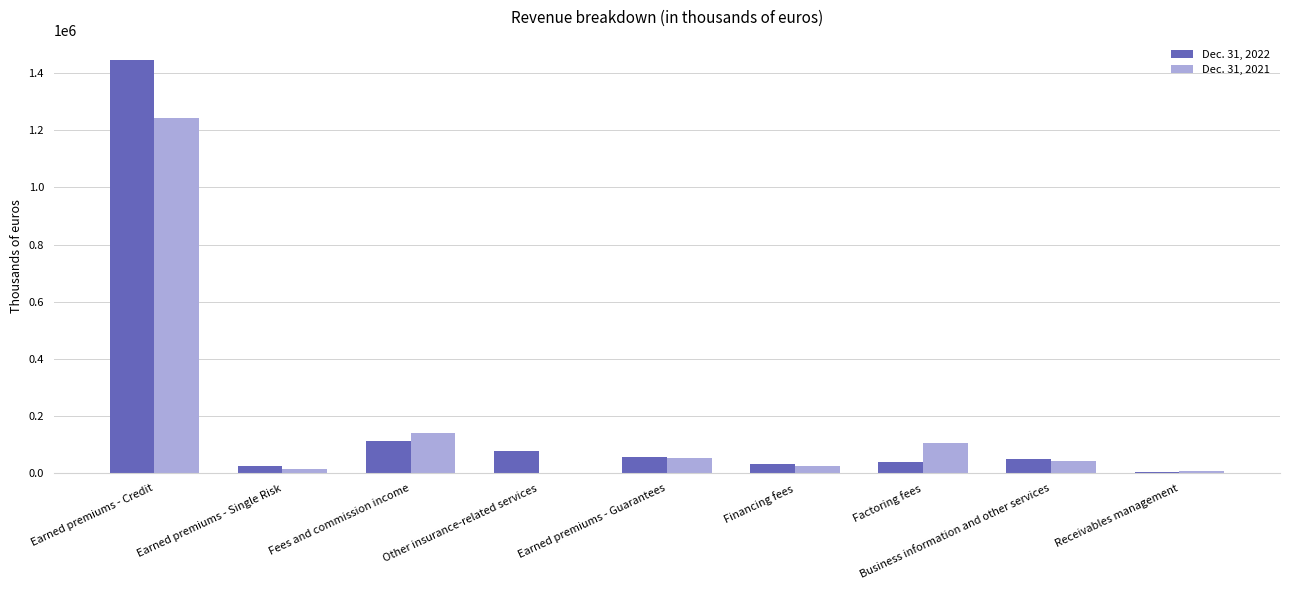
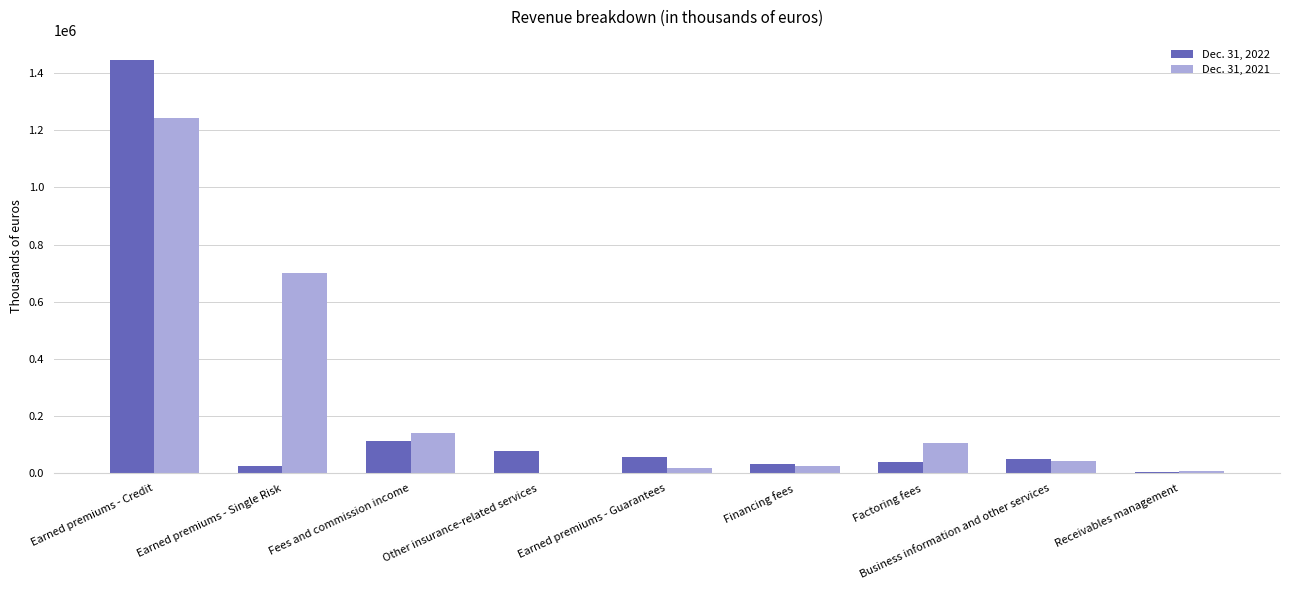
Dec. 31, 2021, Earned premiums - Single Risk: 20000 -> 700000
Dec. 31, 2021, Earned premiums - Guarantees: 50000 -> 20000
